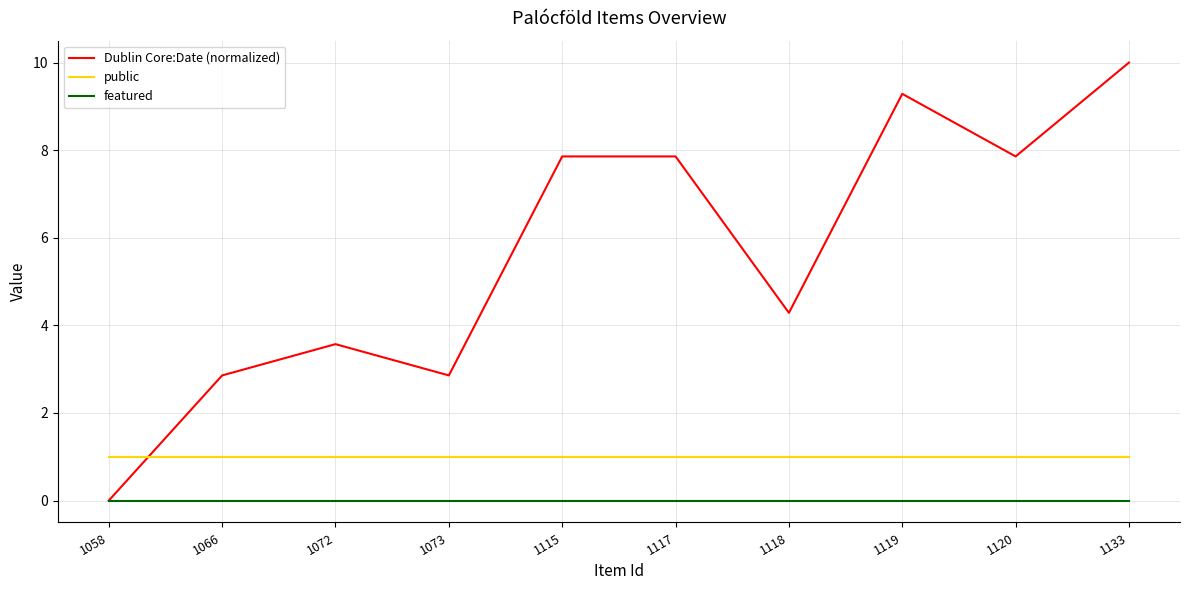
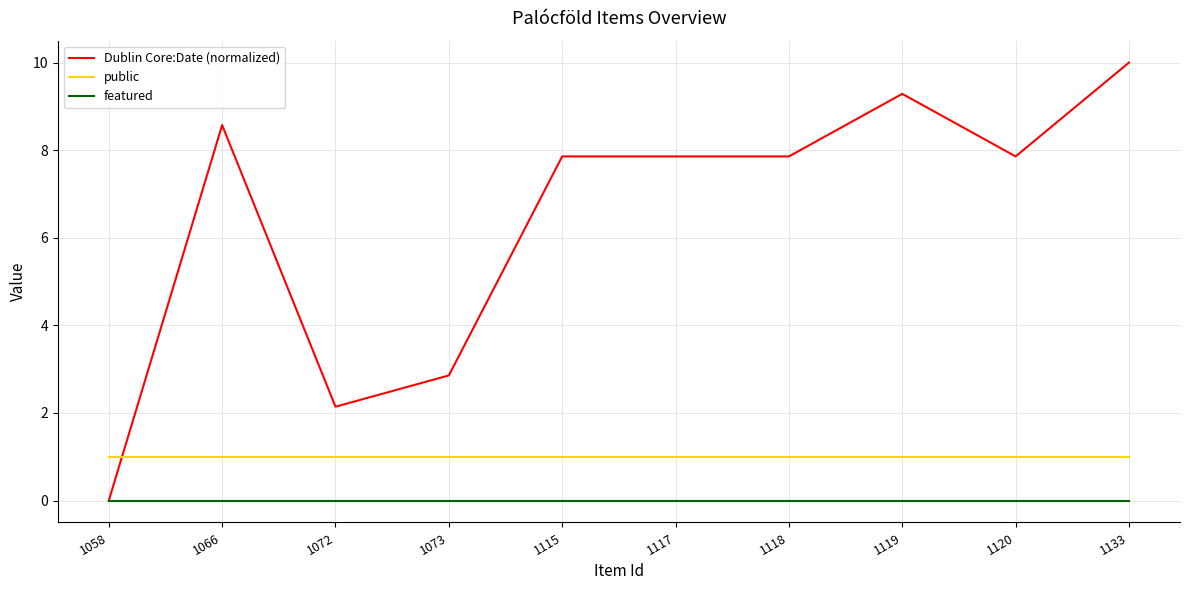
Dublin Core:Date (normalized), 1066: 2.9 -> 8.6
Dublin Core:Date (normalized), 1072: 3.6 -> 2.1
Dublin Core:Date (normalized), 1118: 4.3 -> 7.9
